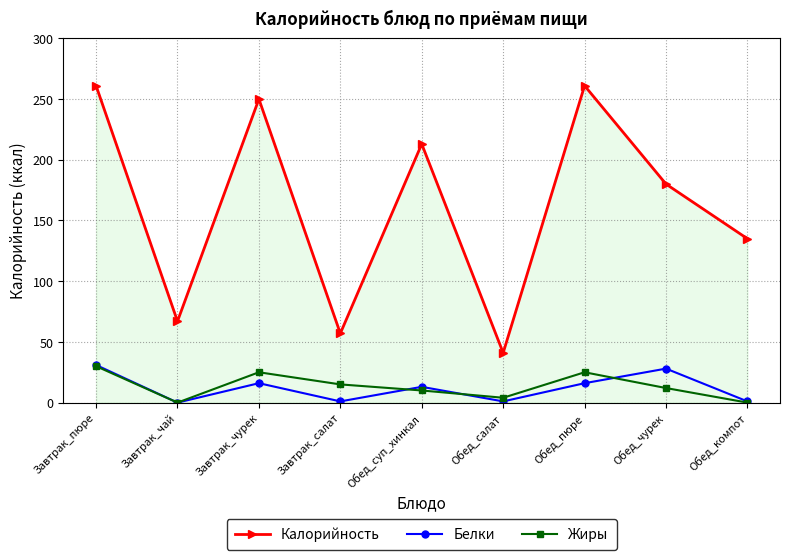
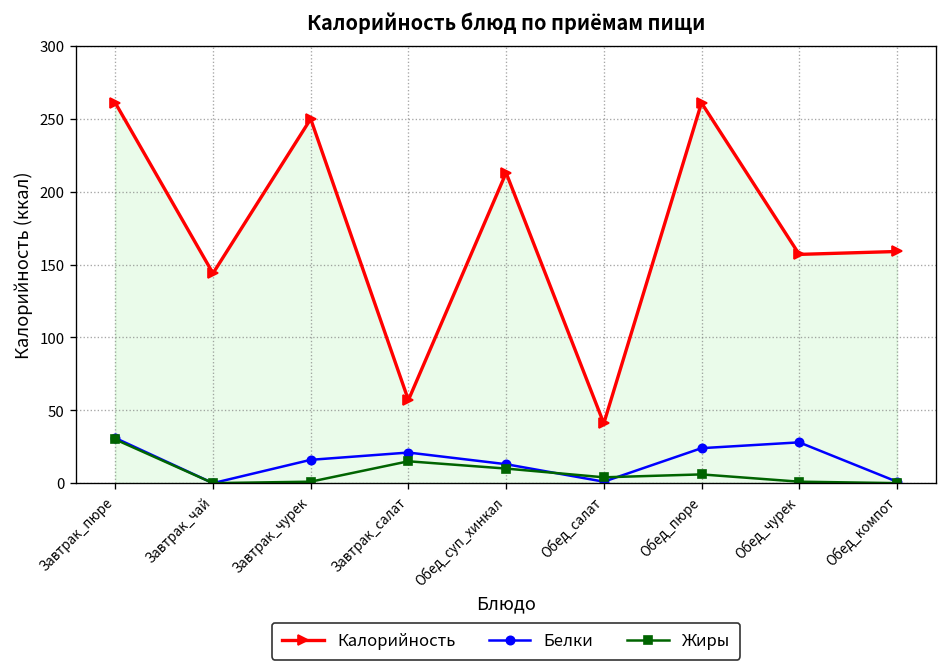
Калорийность, Завтрак_чай: 67 -> 144
Жиры, Завтрак_чурек: 25 -> 1
Белки, Завтрак_салат: 1 -> 21
Белки, Обед_пюре: 16 -> 24
Жиры, Обед_пюре: 25 -> 6
Калорийность, Обед_чурек: 180 -> 157
Жиры, Обед_чурек: 12 -> 1
Калорийность, Обед_компот: 135 -> 159
